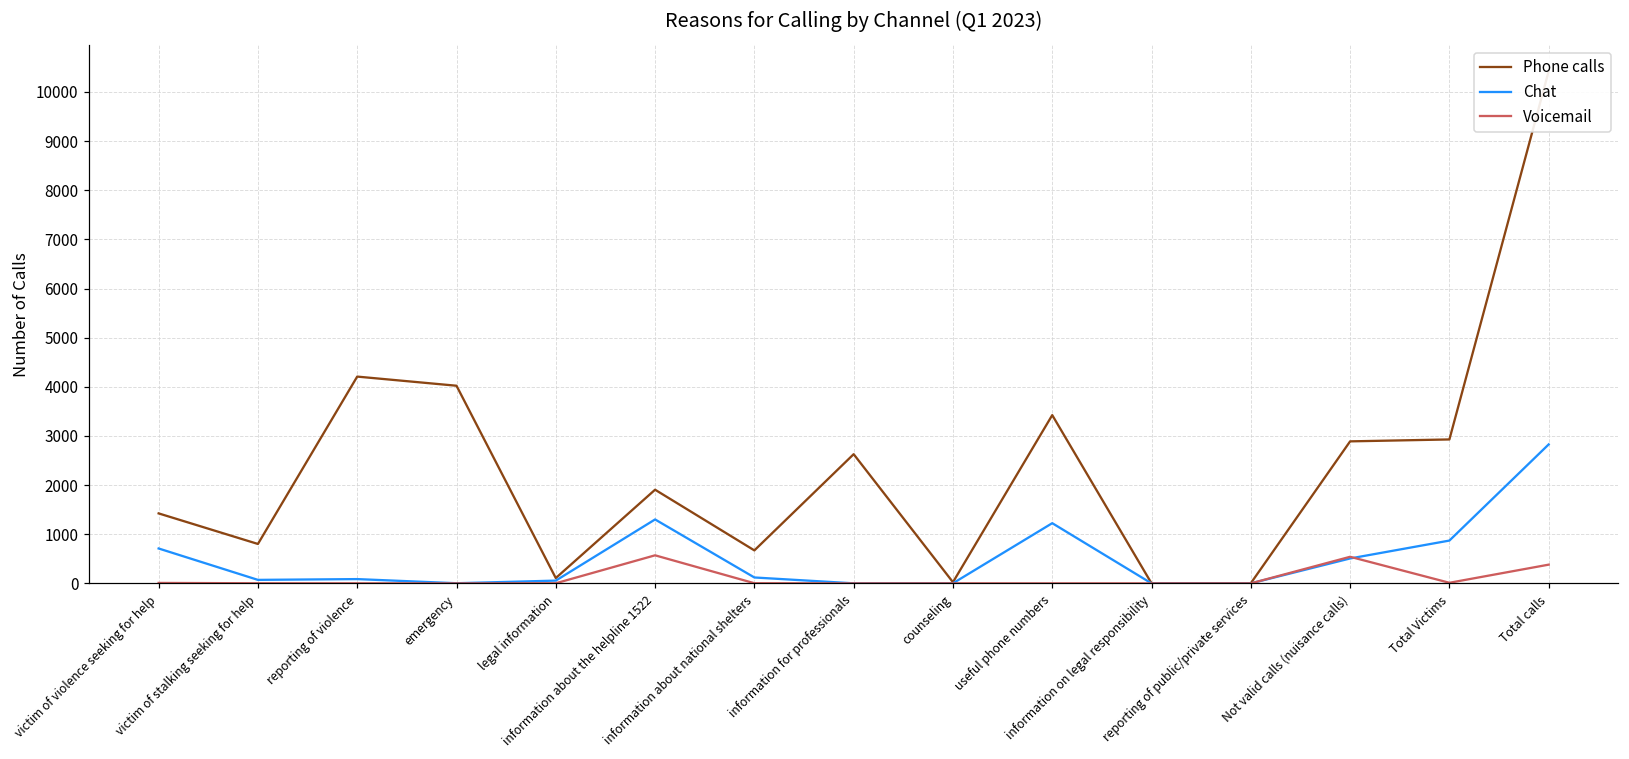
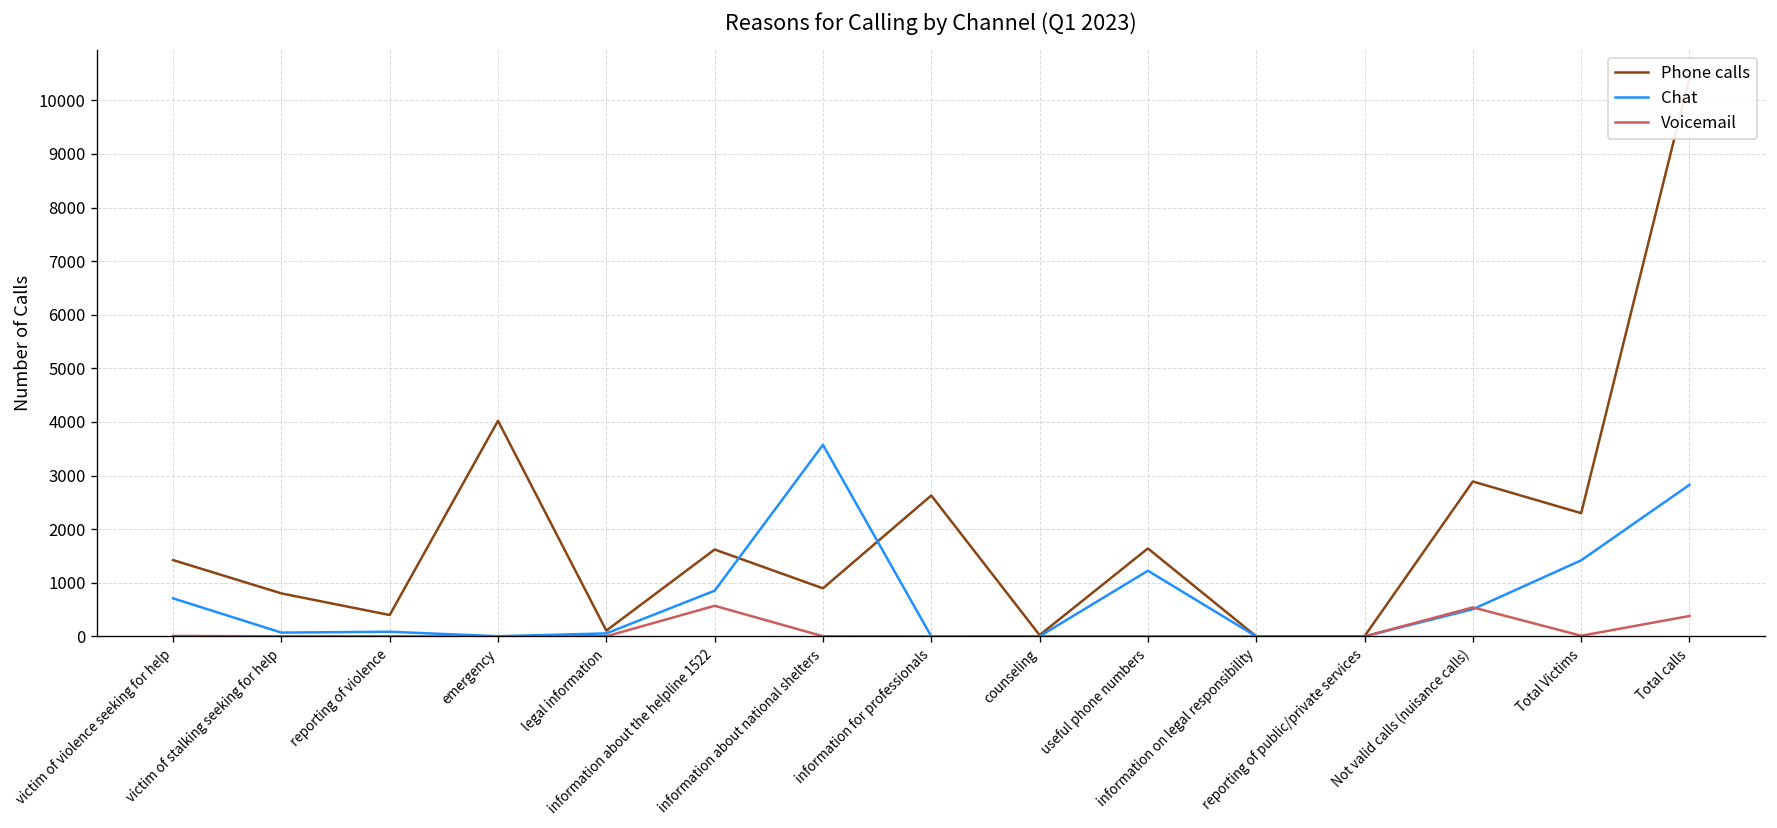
Phone calls, reporting of violence: 4200 -> 400
Phone calls, information about the helpline 1522: 1900 -> 1600
Chat, information about the helpline 1522: 1300 -> 900
Phone calls, information about national shelters: 700 -> 900
Chat, information about national shelters: 100 -> 3600
Phone calls, useful phone numbers: 3400 -> 1600
Phone calls, Total Victims: 2900 -> 2300
Chat, Total Victims: 900 -> 1400
